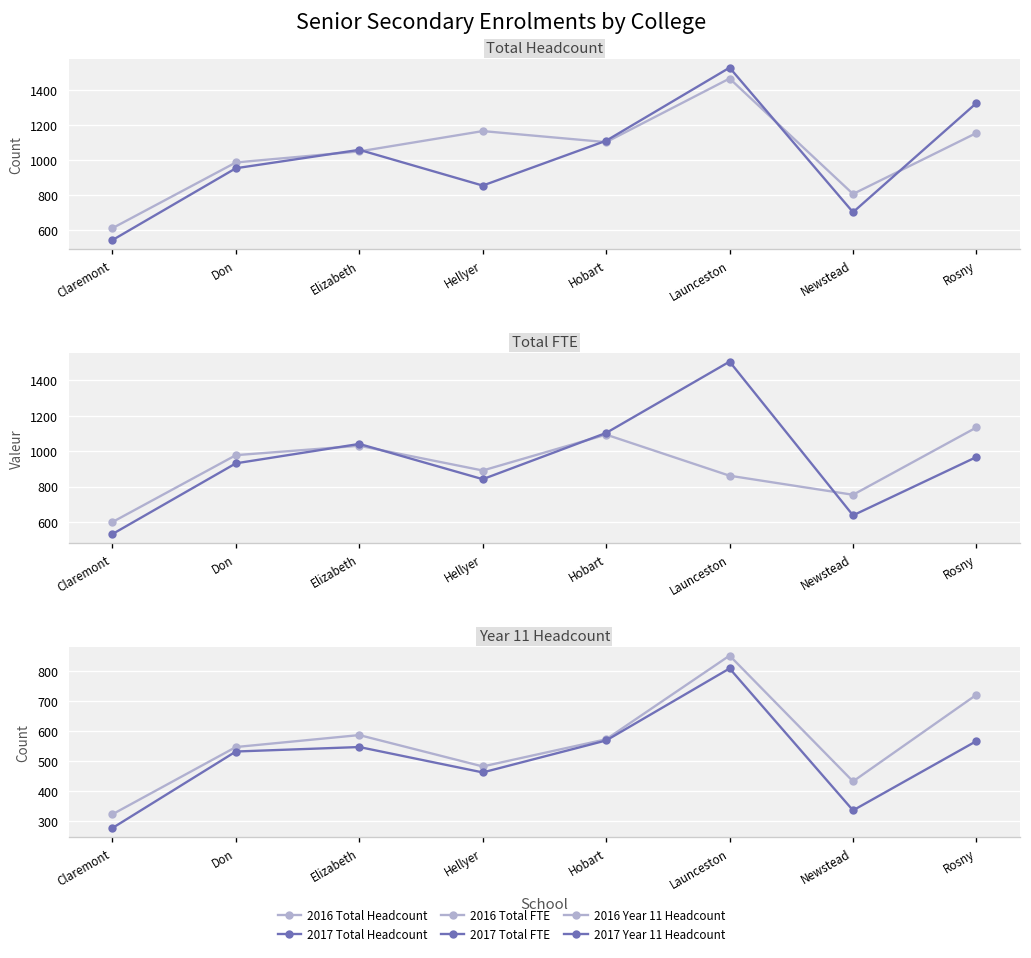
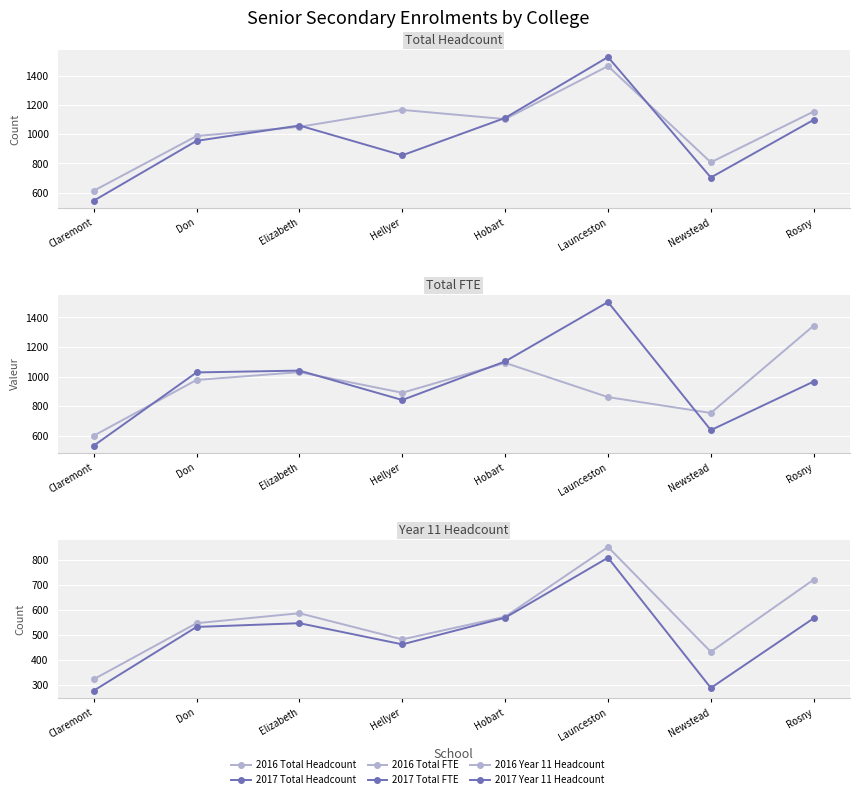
Total Headcount, 2017 Total Headcount, Rosny: 1330 -> 1100
Total FTE, 2017 Total FTE, Don: 930 -> 1030
Total FTE, 2016 Total FTE, Rosny: 1130 -> 1340
Year 11 Headcount, 2017 Year 11 Headcount, Newstead: 340 -> 290
